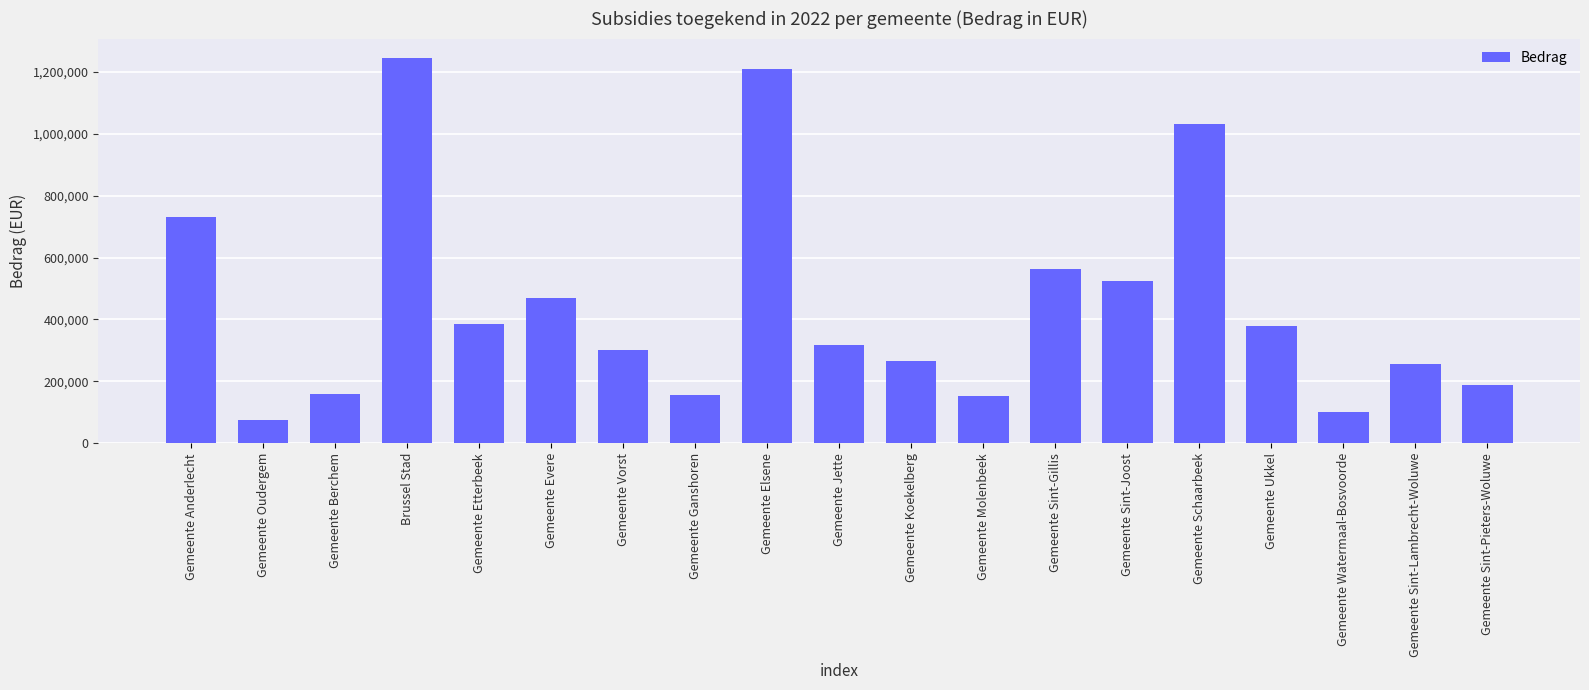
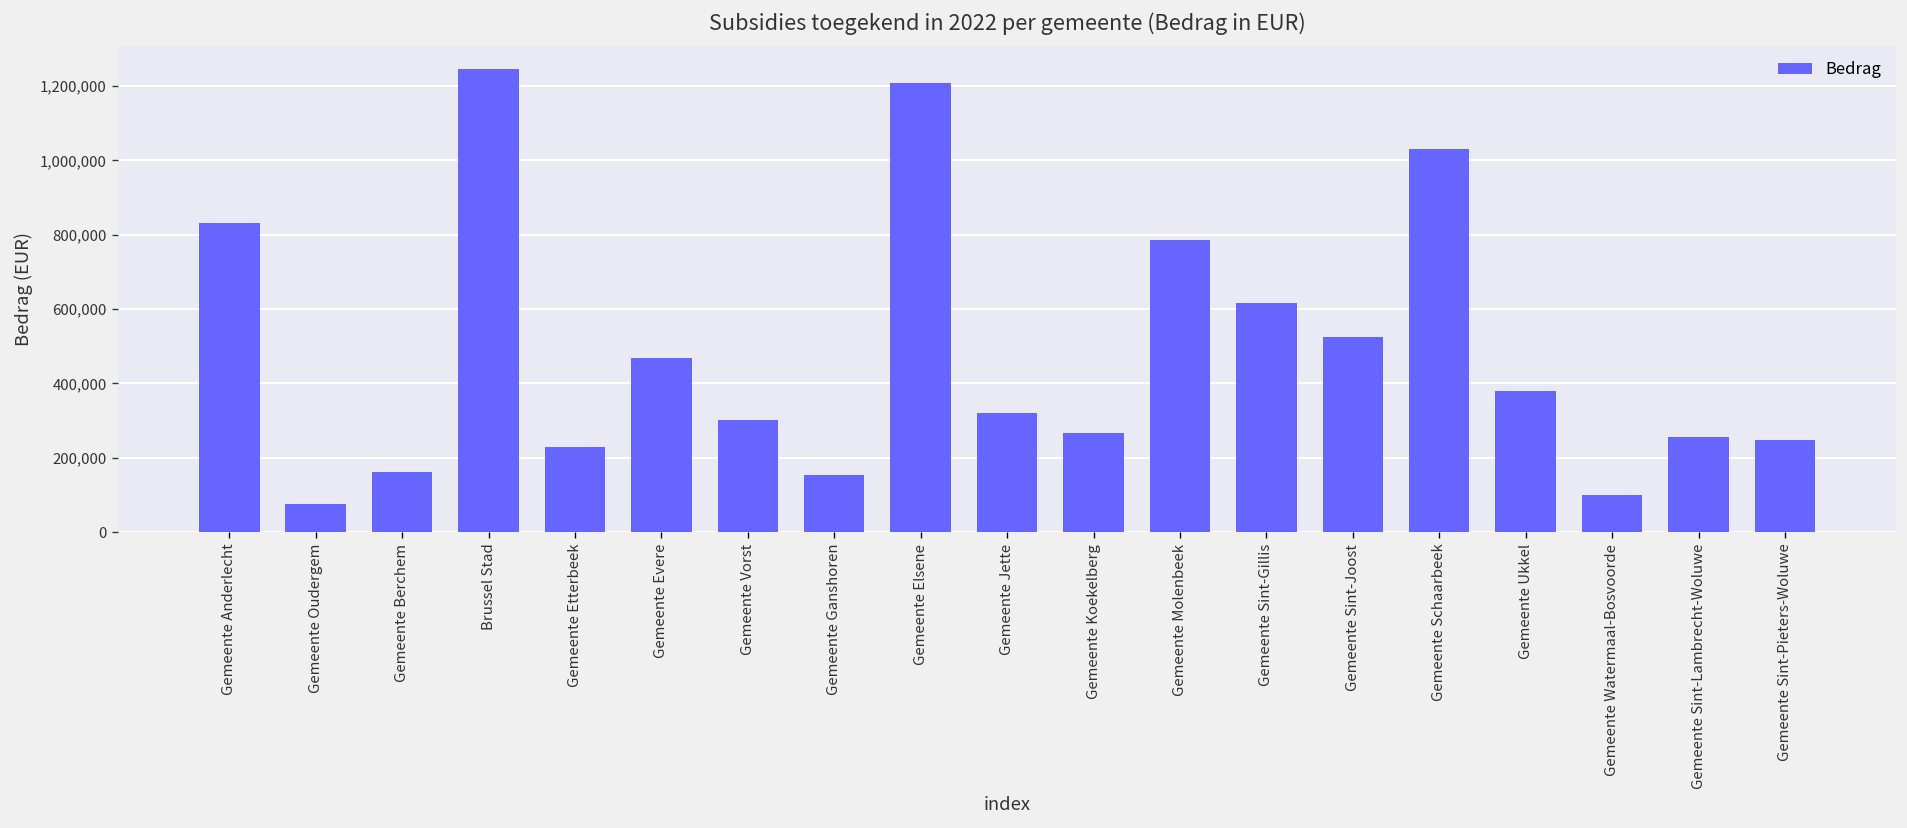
Gemeente Anderlecht: 730,000 -> 830,000
Gemeente Etterbeek: 380,000 -> 230,000
Gemeente Molenbeek: 150,000 -> 790,000
Gemeente Sint-Gillis: 560,000 -> 620,000
Gemeente Sint-Pieters-Woluwe: 190,000 -> 250,000
